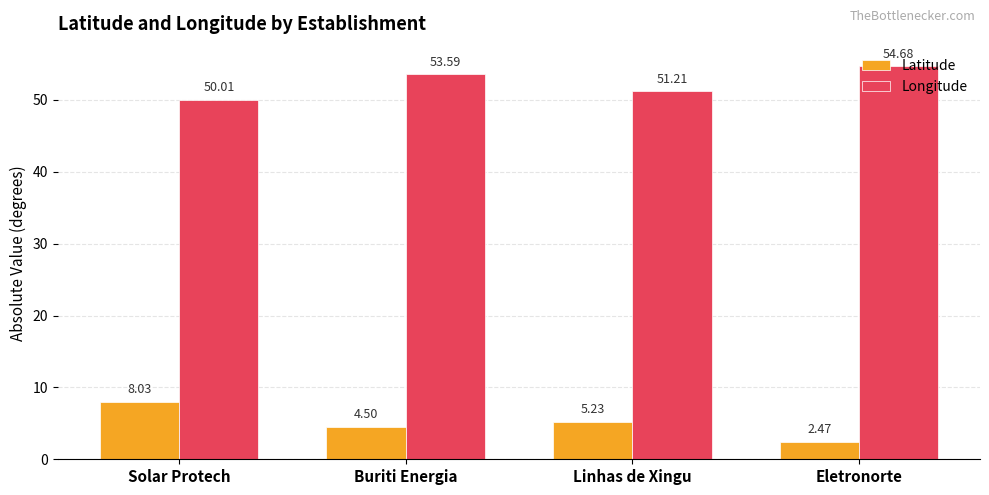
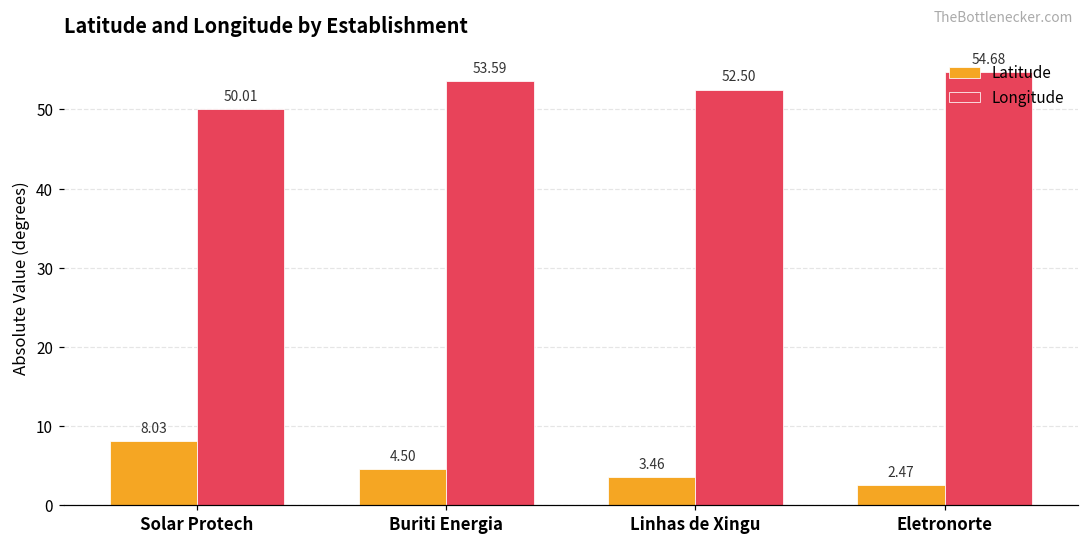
Latitude, Linhas de Xingu: 5.23 -> 3.46
Longitude, Linhas de Xingu: 51.21 -> 52.50
